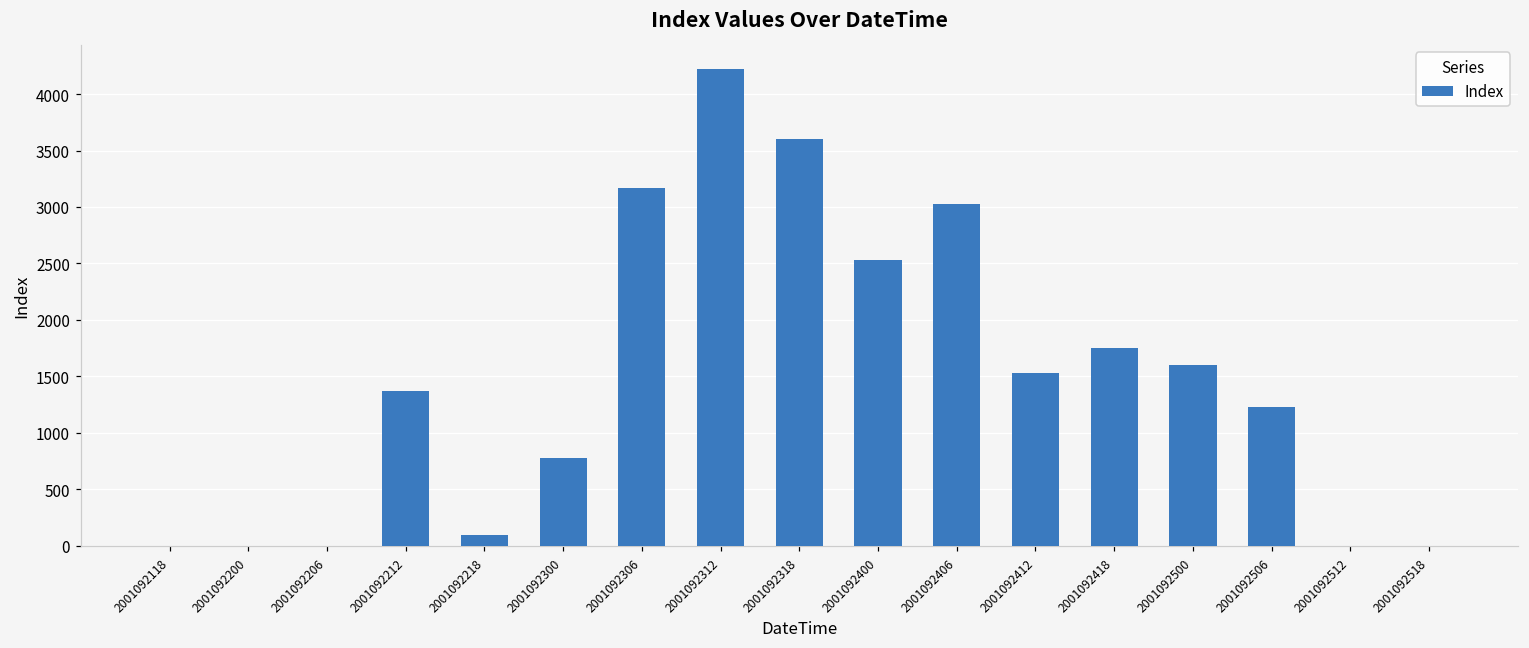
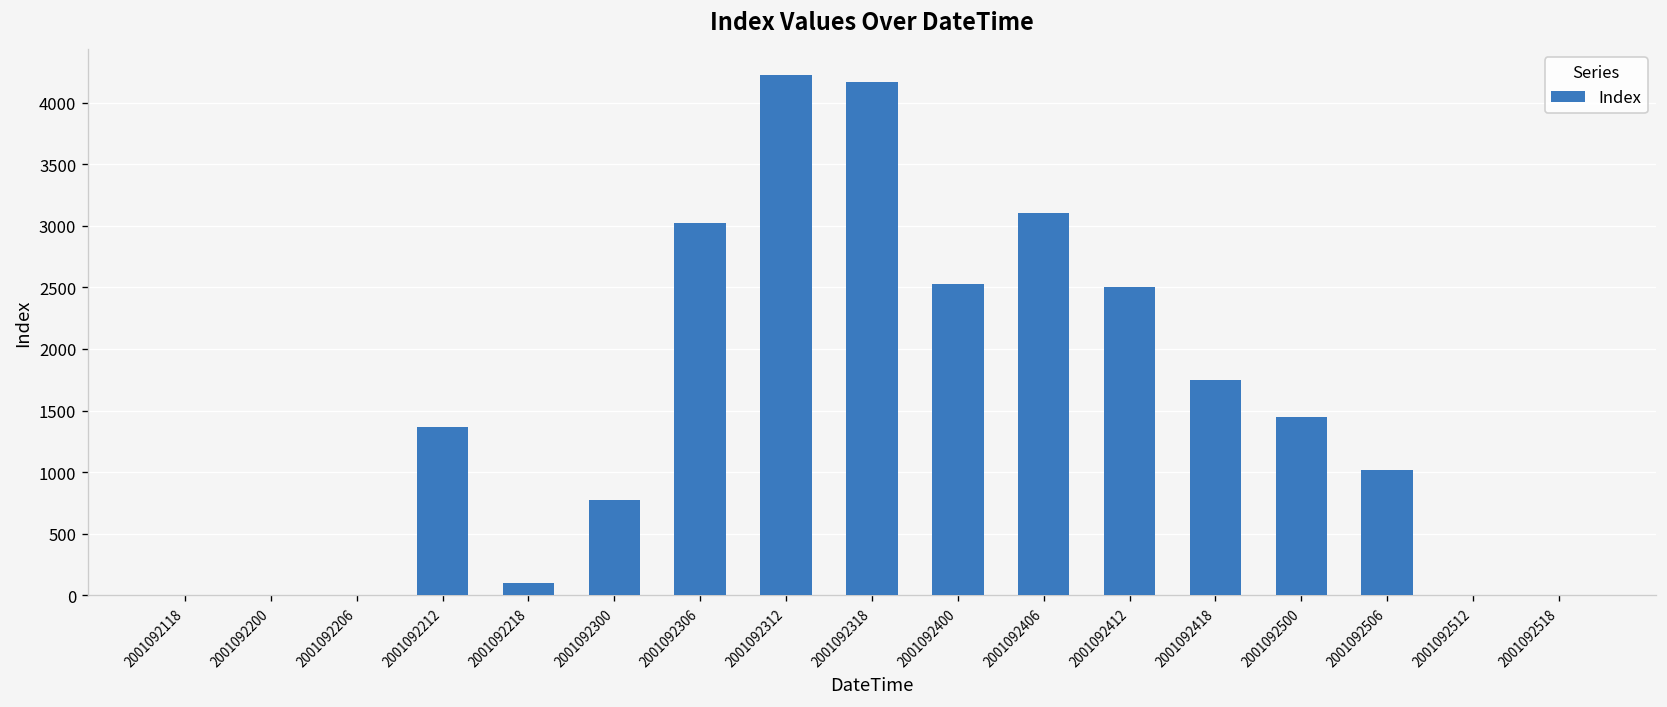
2001092306: 3170 -> 3030
2001092318: 3600 -> 4170
2001092406: 3030 -> 3110
2001092412: 1530 -> 2500
2001092500: 1600 -> 1450
2001092506: 1230 -> 1020
